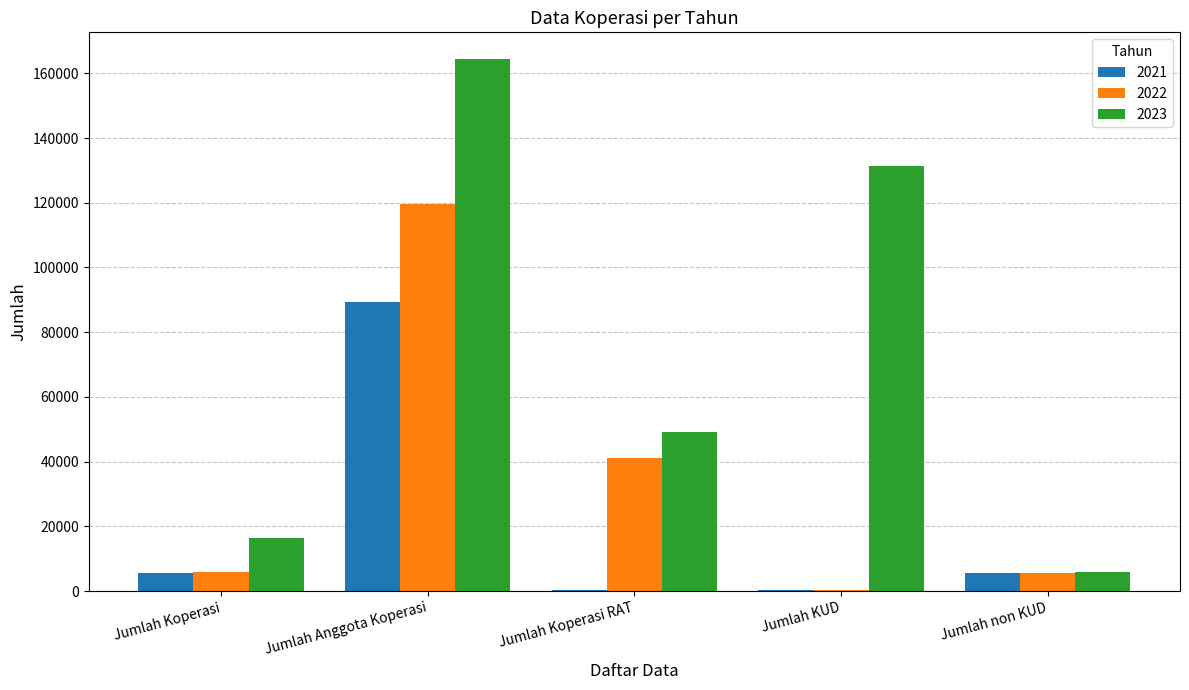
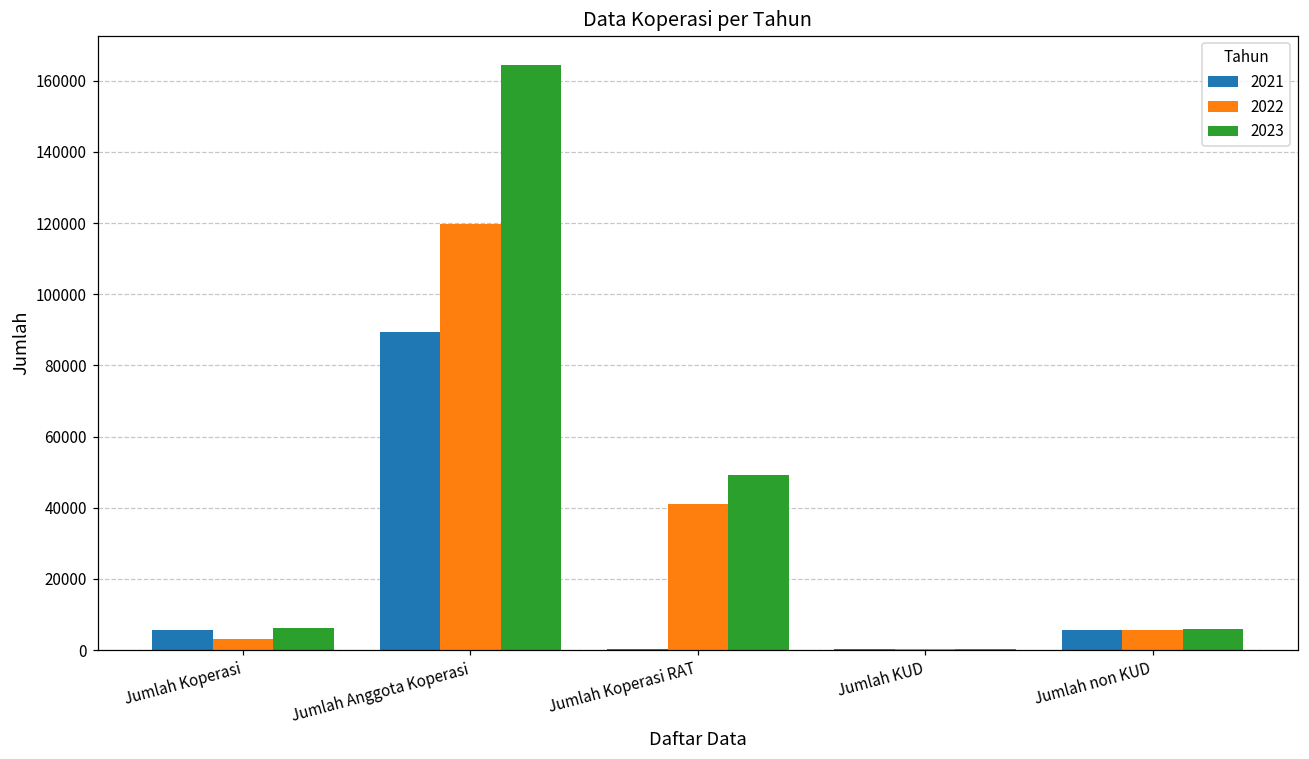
2022, Jumlah Koperasi: 6000 -> 3000
2023, Jumlah Koperasi: 17000 -> 6000
2023, Jumlah KUD: 131000 -> 0
